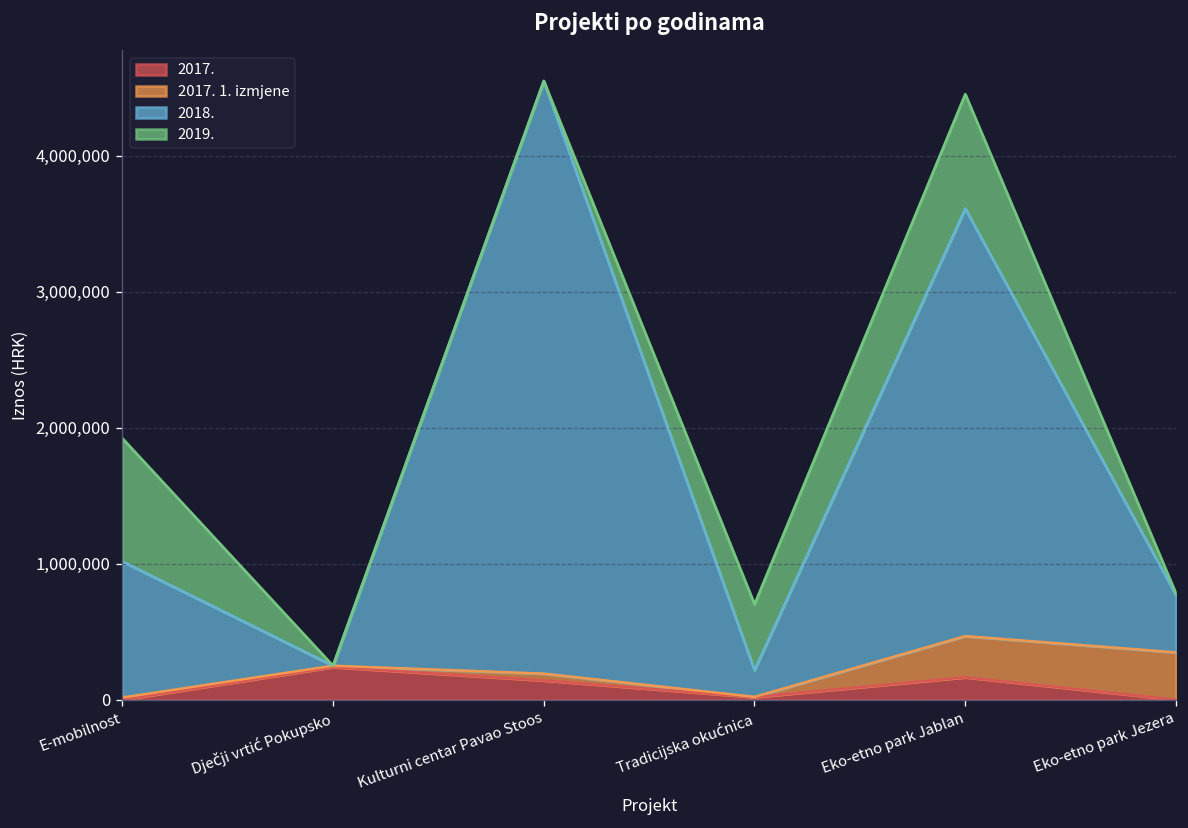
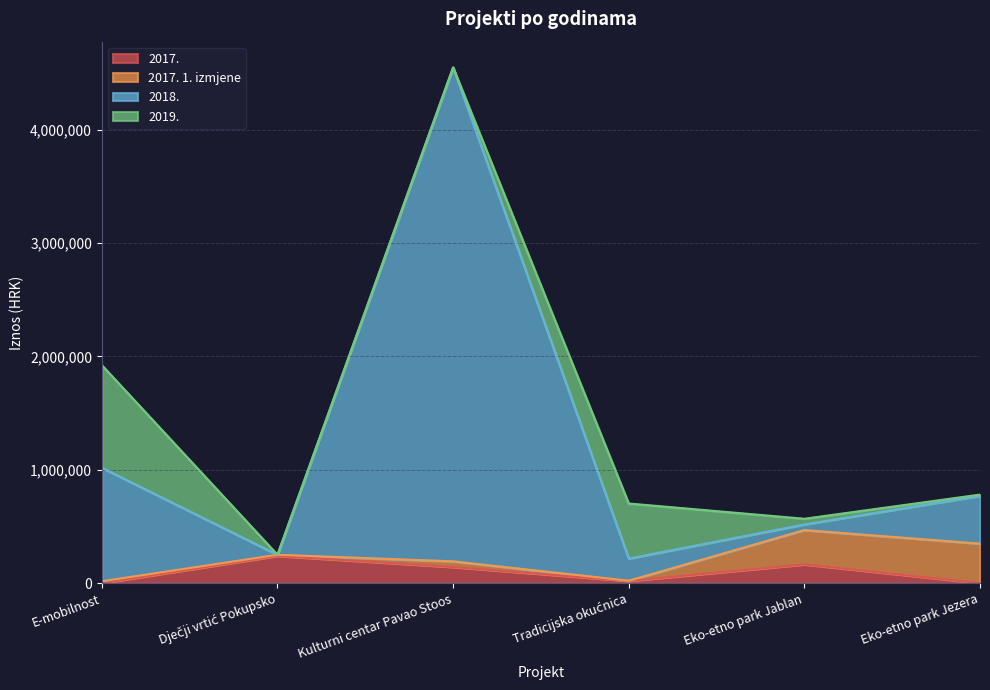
2018., Eko-etno park Jablan: 3,140,000 -> 50,000
2019., Eko-etno park Jablan: 840,000 -> 50,000
